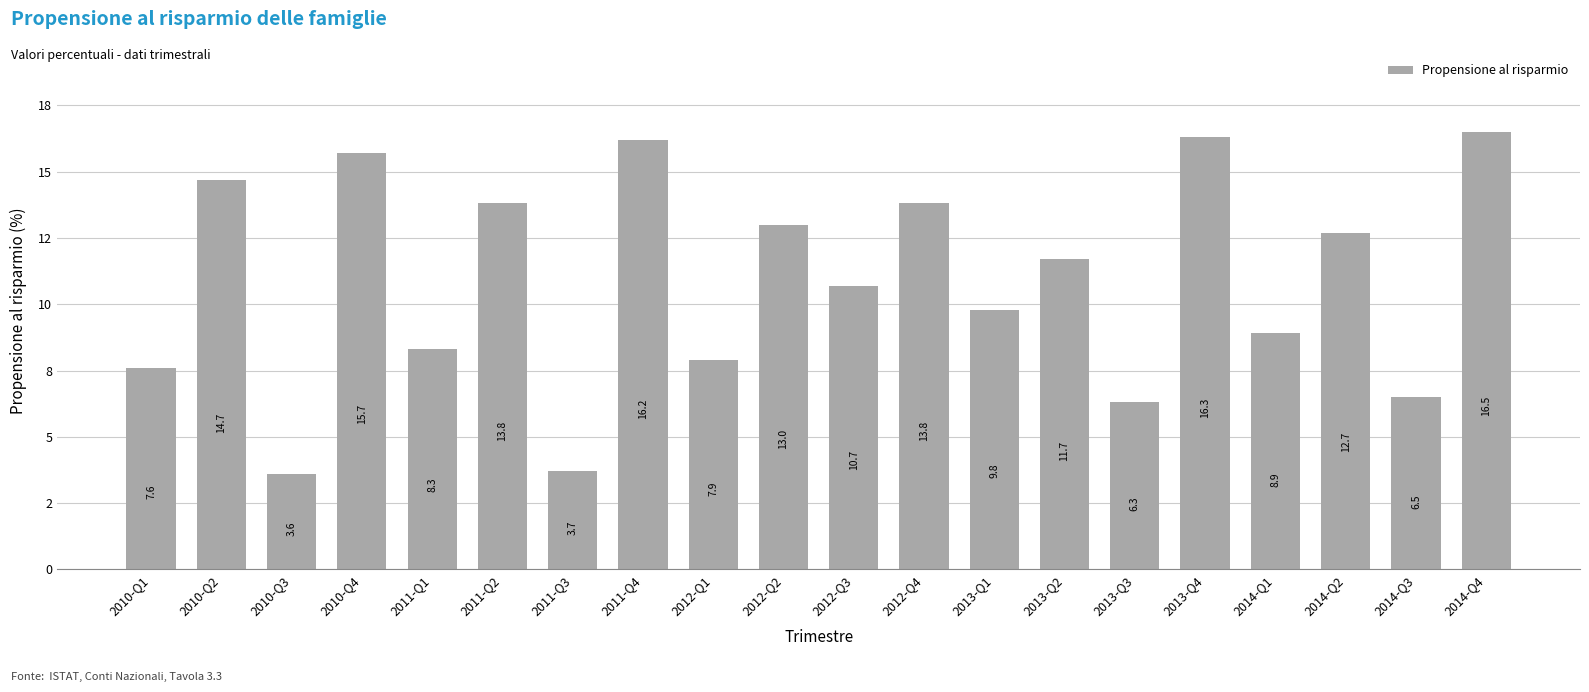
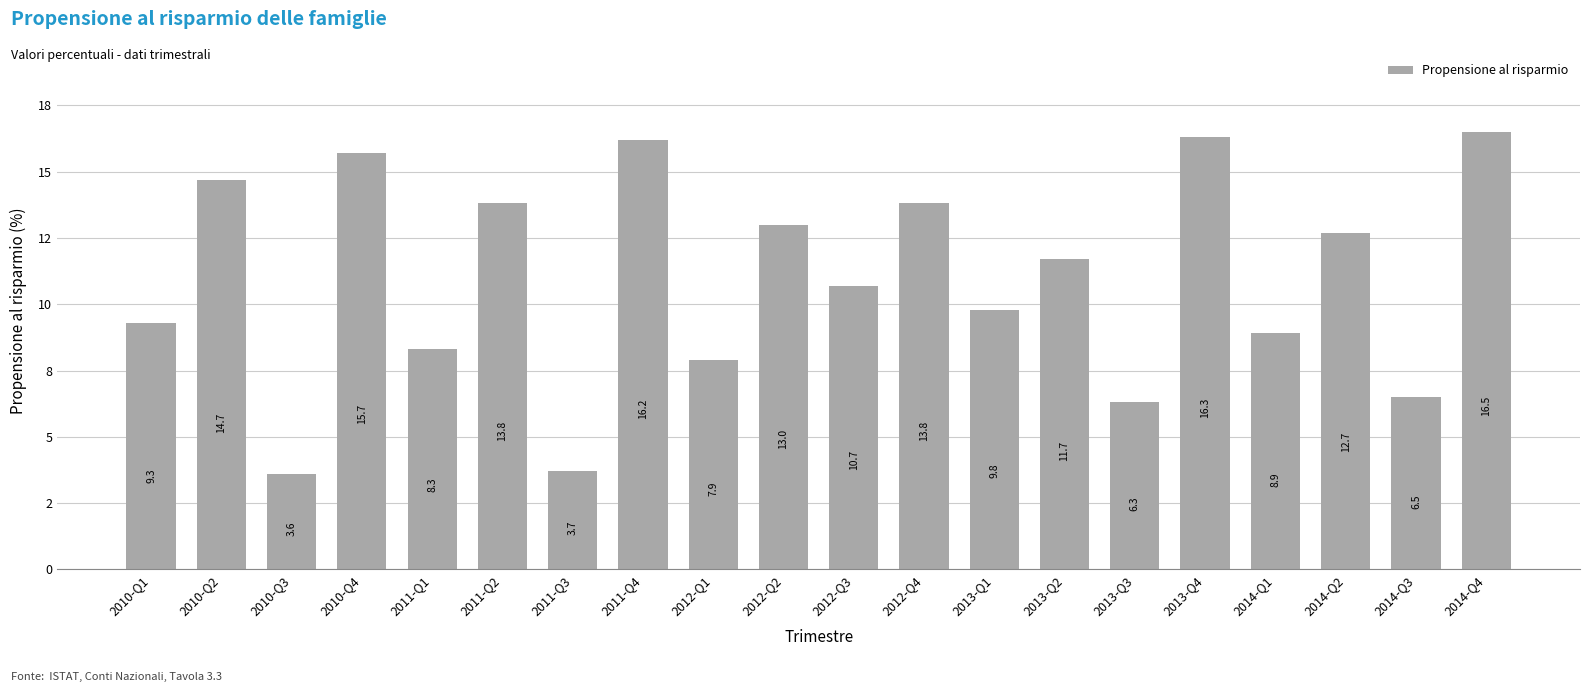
2010-Q1: 7.6 -> 9.3
